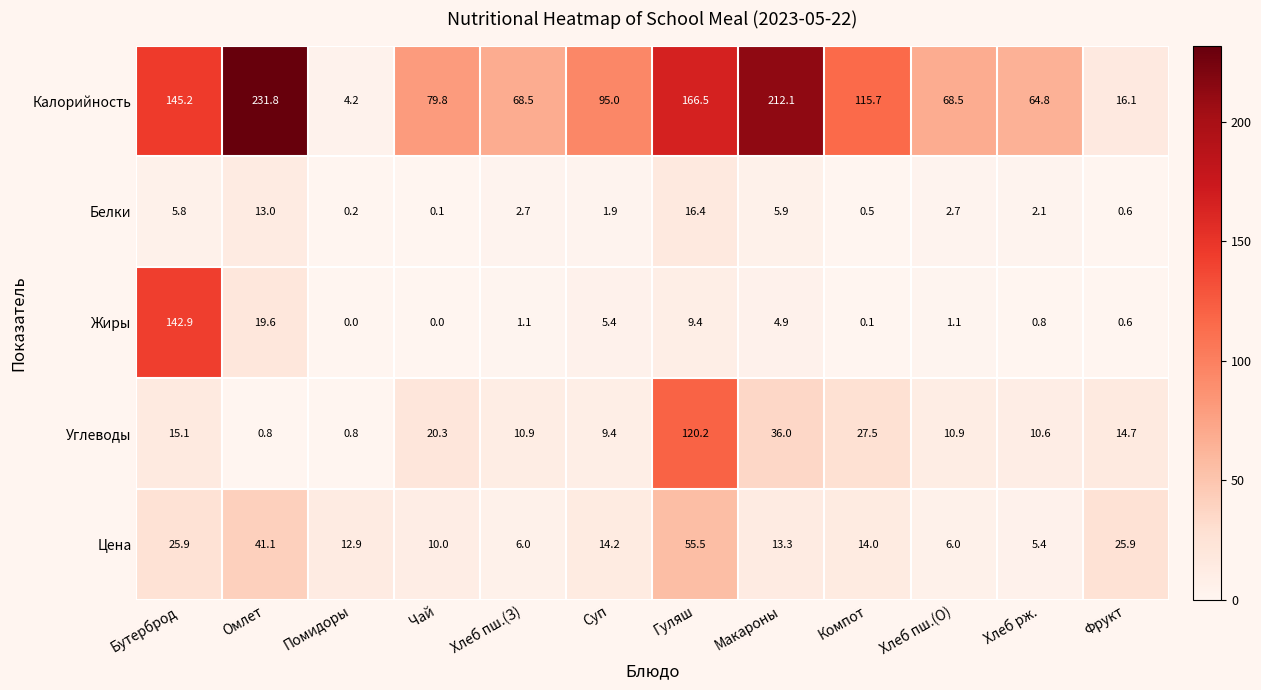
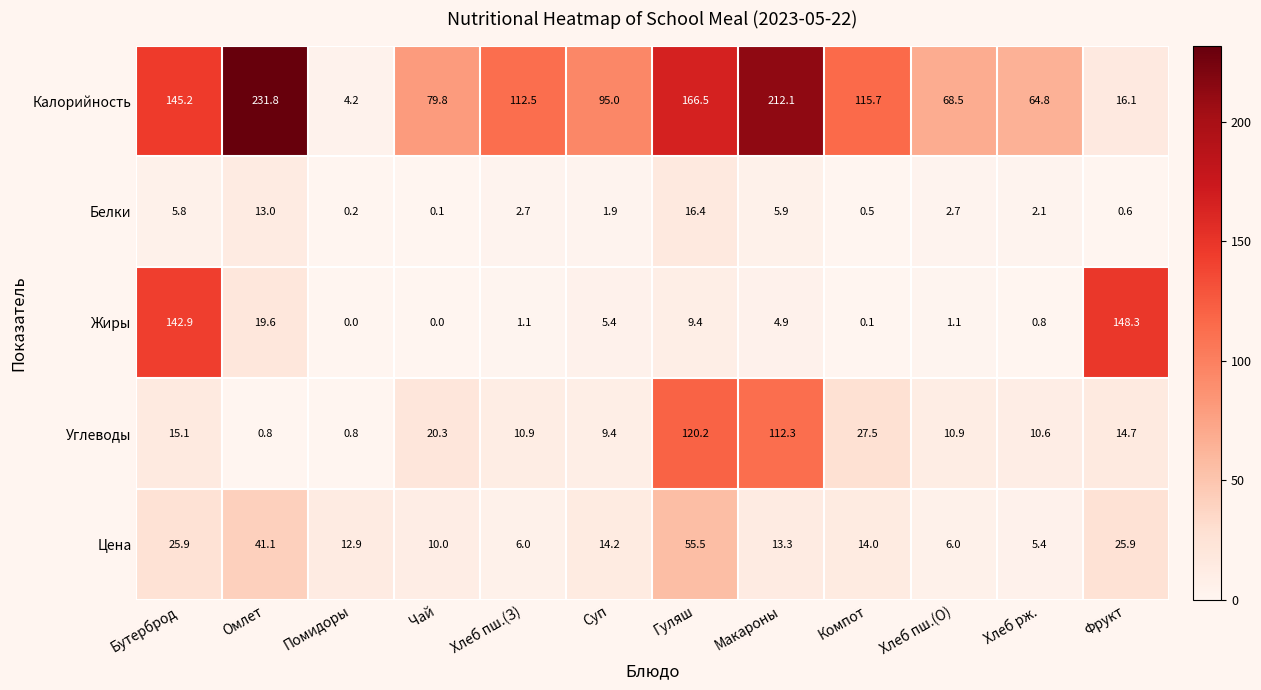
Калорийность, Хлеб пш.(З): 68.5 -> 112.5
Жиры, Фрукт: 0.6 -> 148.3
Углеводы, Макароны: 36.0 -> 112.3
